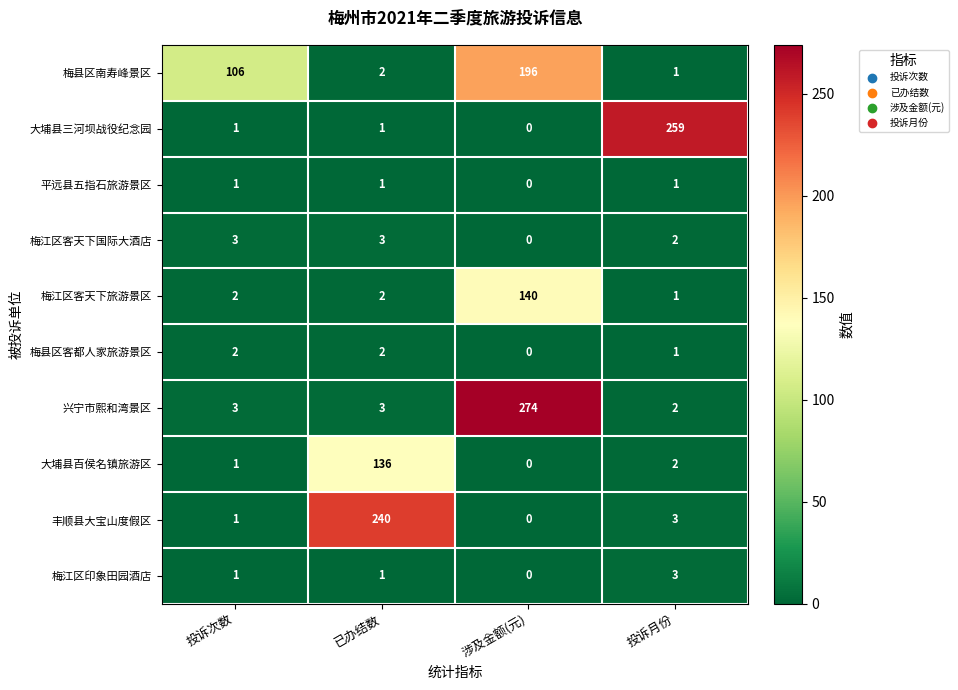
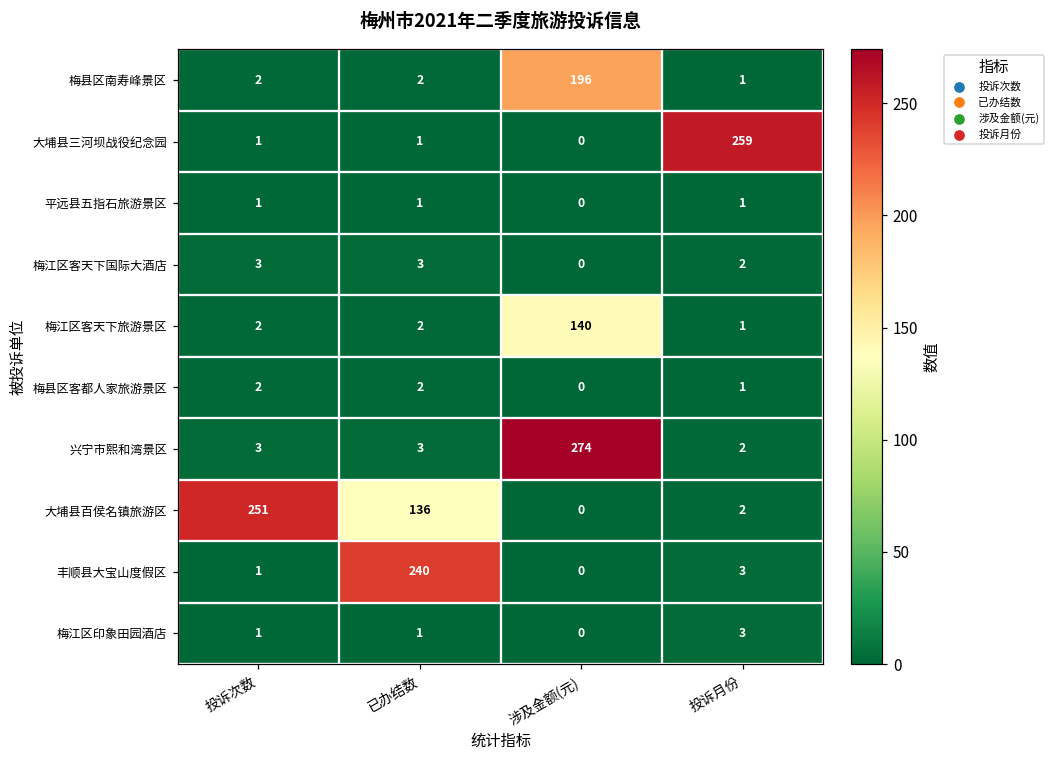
梅县区南寿峰景区, 投诉次数: 106 -> 2
大埔县百侯名镇旅游区, 投诉次数: 1 -> 251
